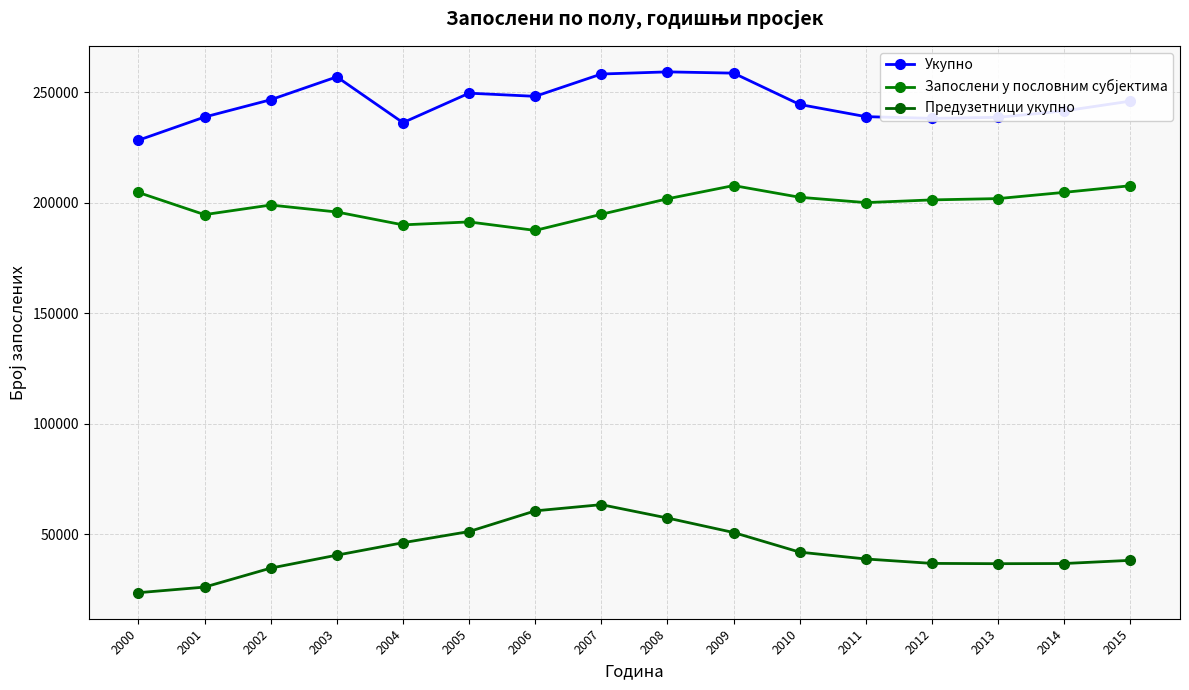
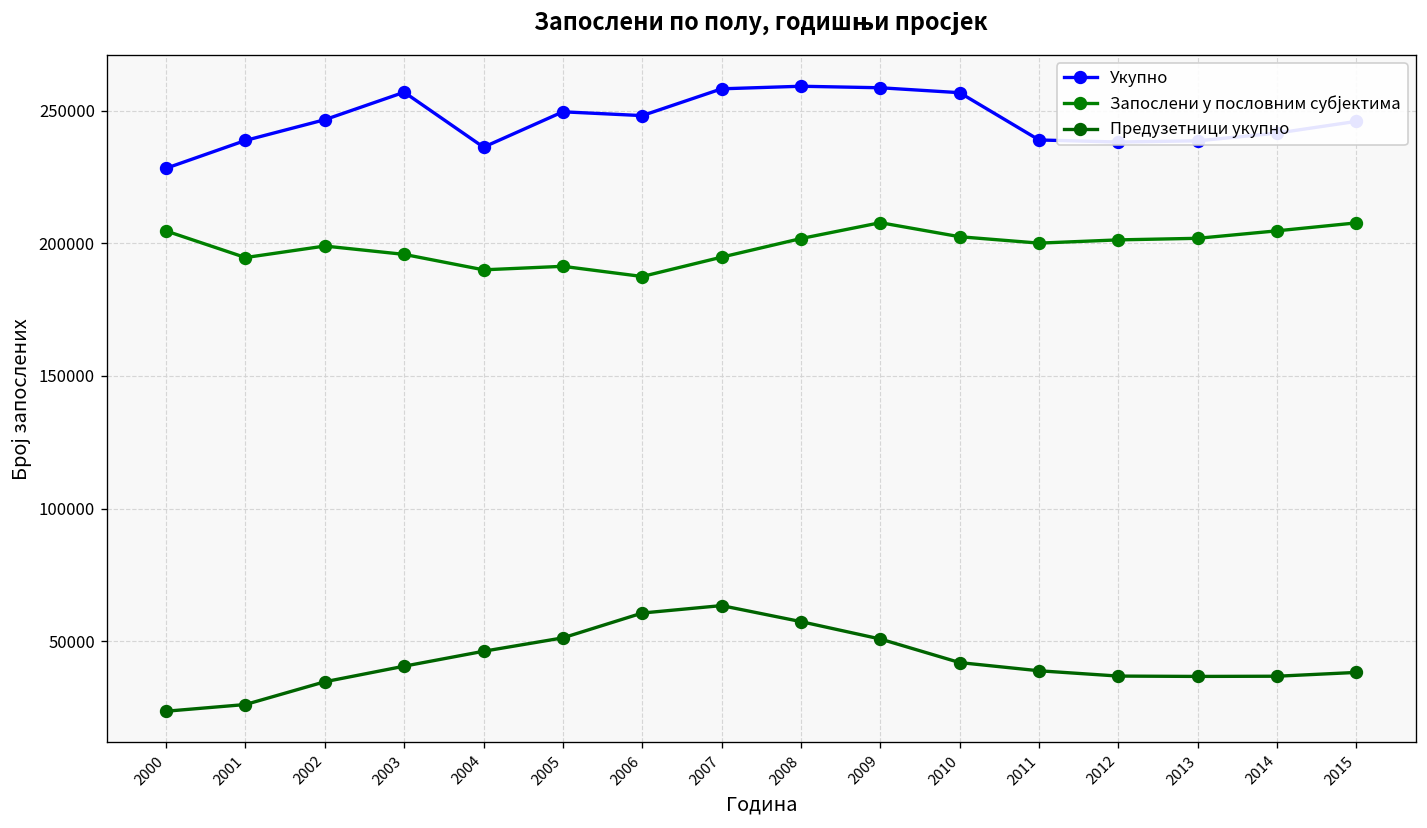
Укупно, 2010: 244000 -> 257000
